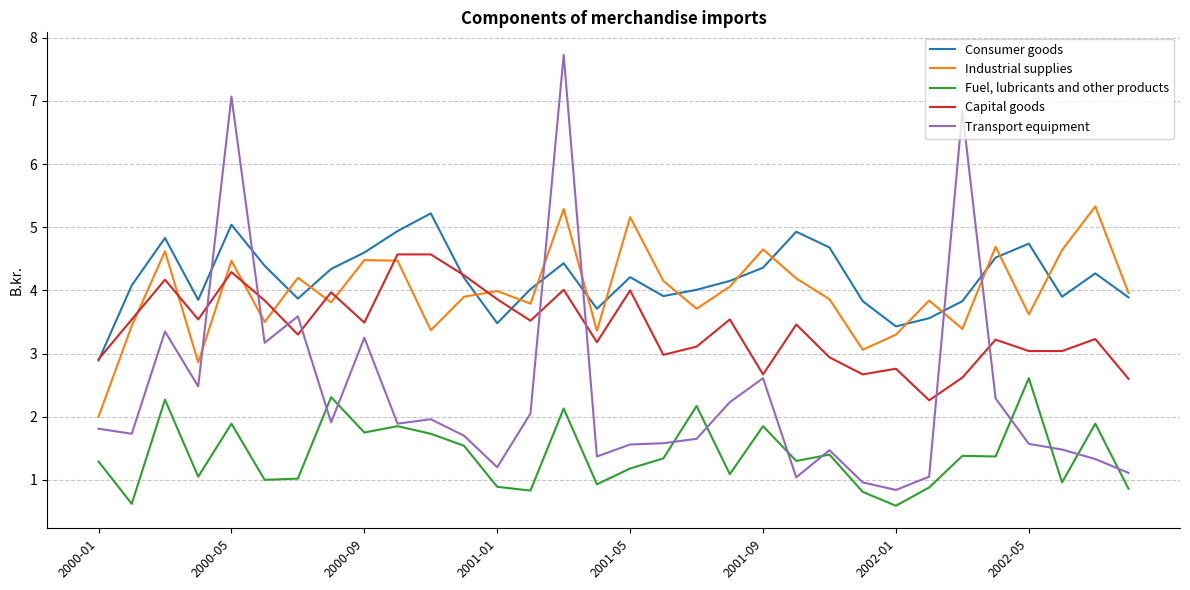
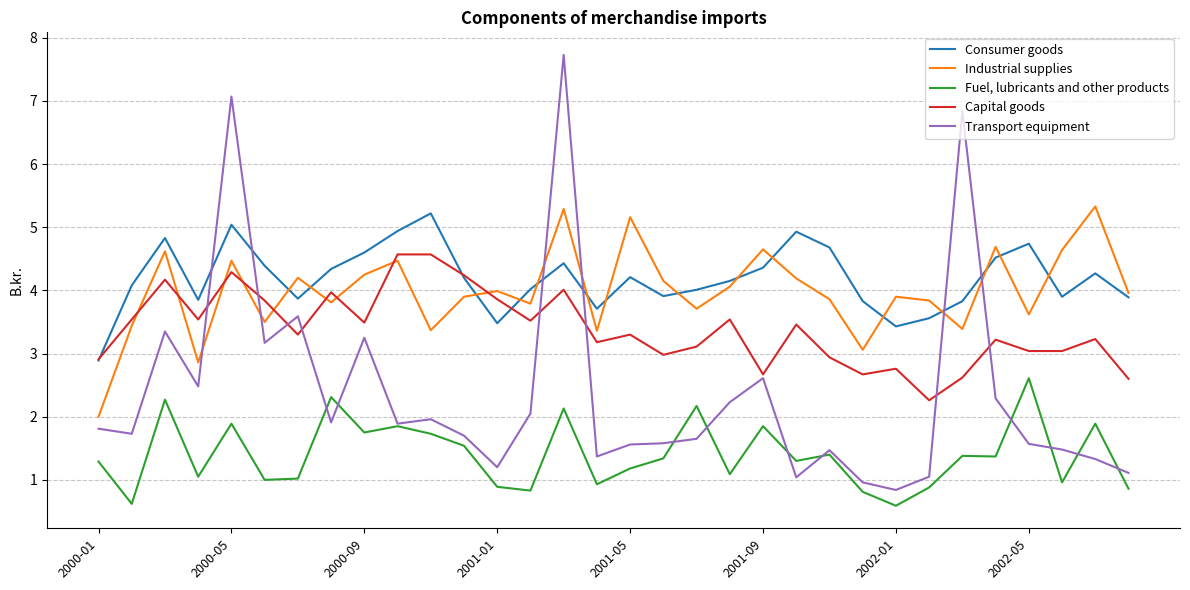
Industrial supplies, 2000-09: 4.5 -> 4.3
Capital goods, 2001-05: 4.0 -> 3.3
Industrial supplies, 2002-01: 3.3 -> 3.9
